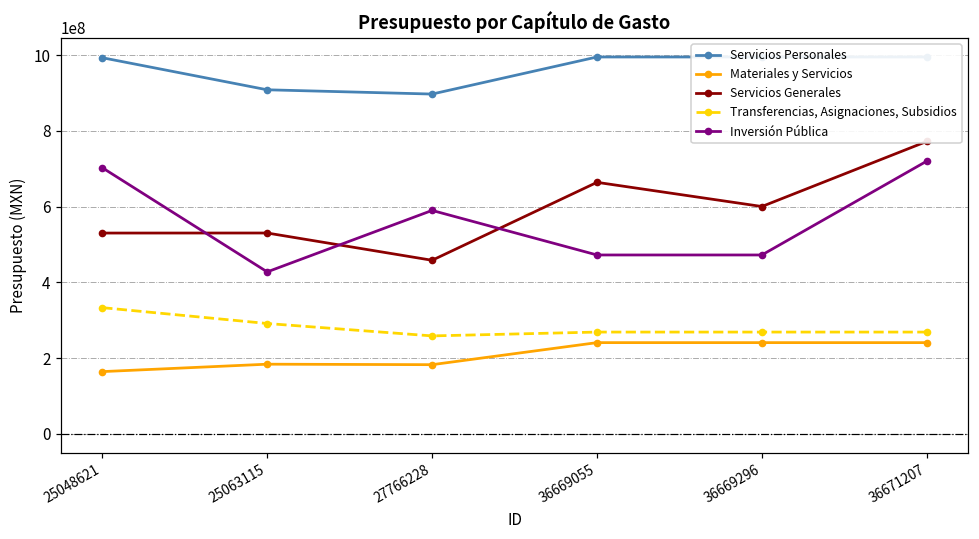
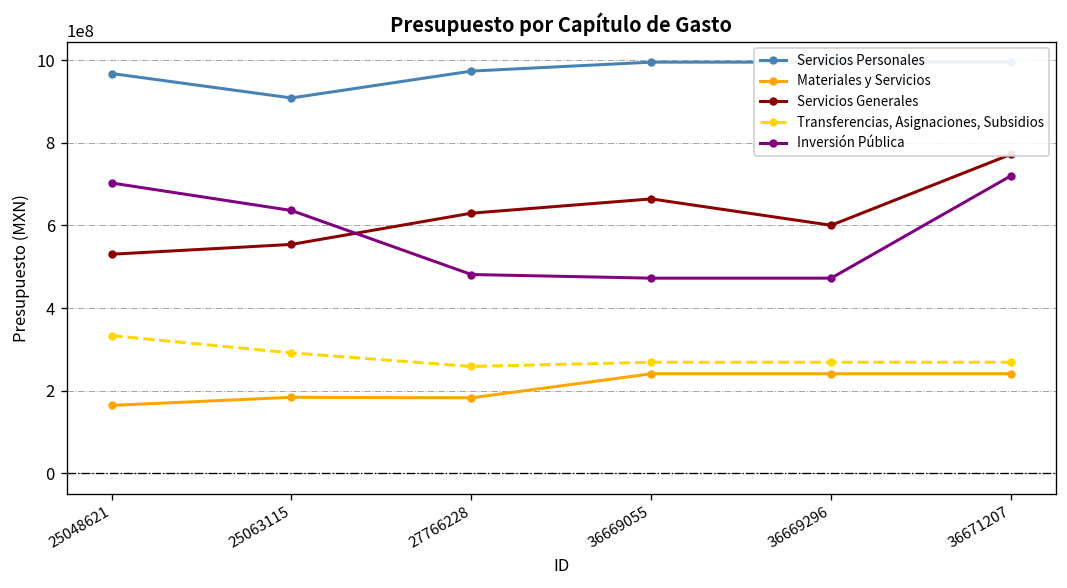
Servicios Personales, 25048621: 990000000 -> 970000000
Servicios Generales, 25063115: 530000000 -> 550000000
Inversión Pública, 25063115: 430000000 -> 640000000
Servicios Personales, 27766228: 900000000 -> 970000000
Servicios Generales, 27766228: 460000000 -> 630000000
Inversión Pública, 27766228: 590000000 -> 480000000
